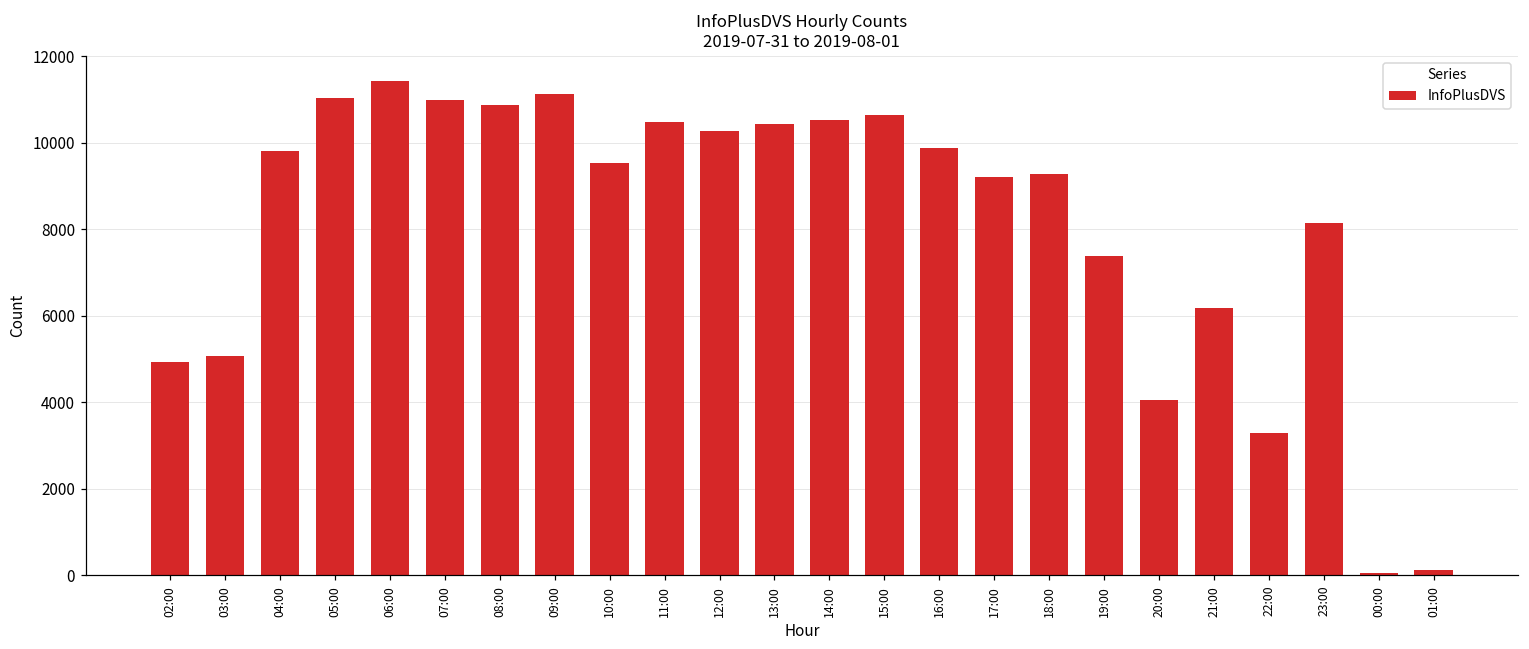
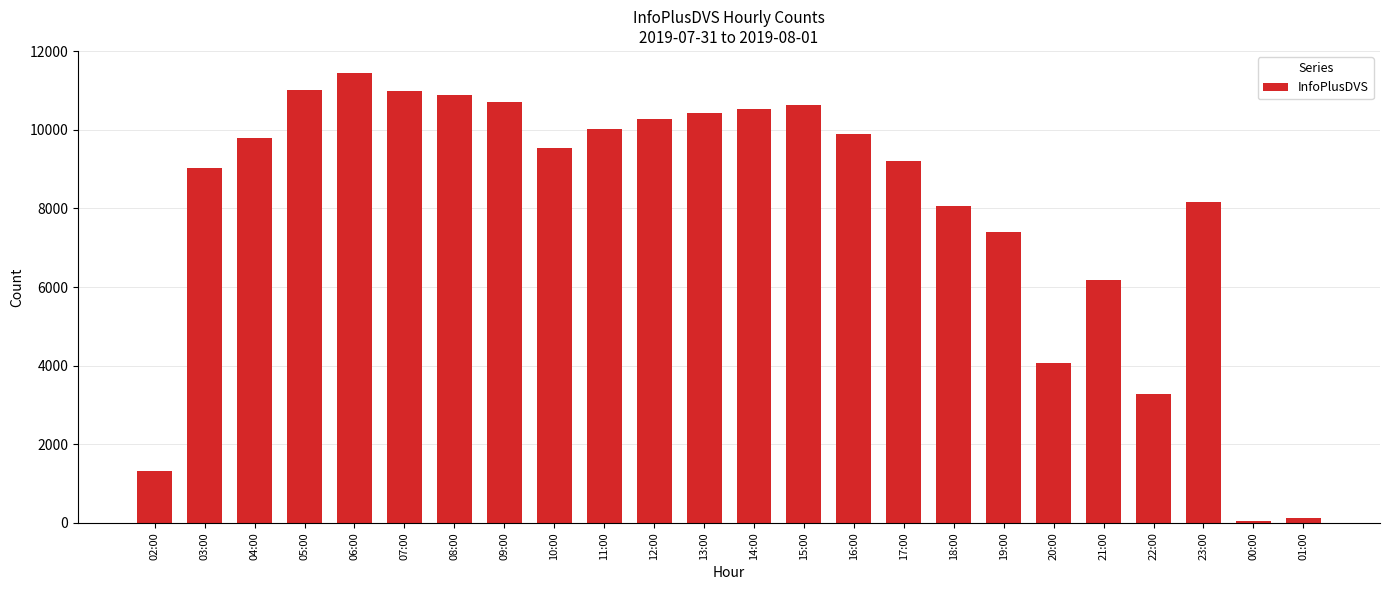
02:00: 4900 -> 1300
03:00: 5100 -> 9000
09:00: 11100 -> 10700
11:00: 10500 -> 10000
18:00: 9300 -> 8100
